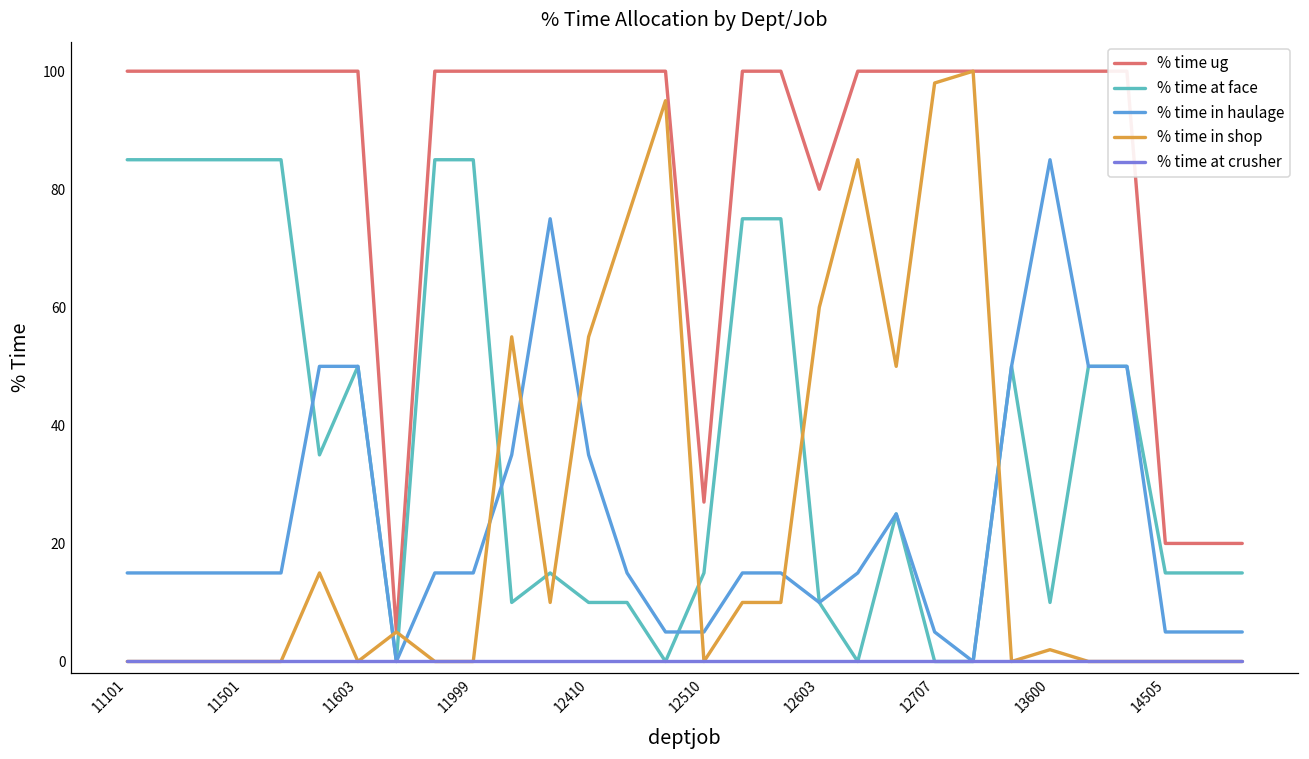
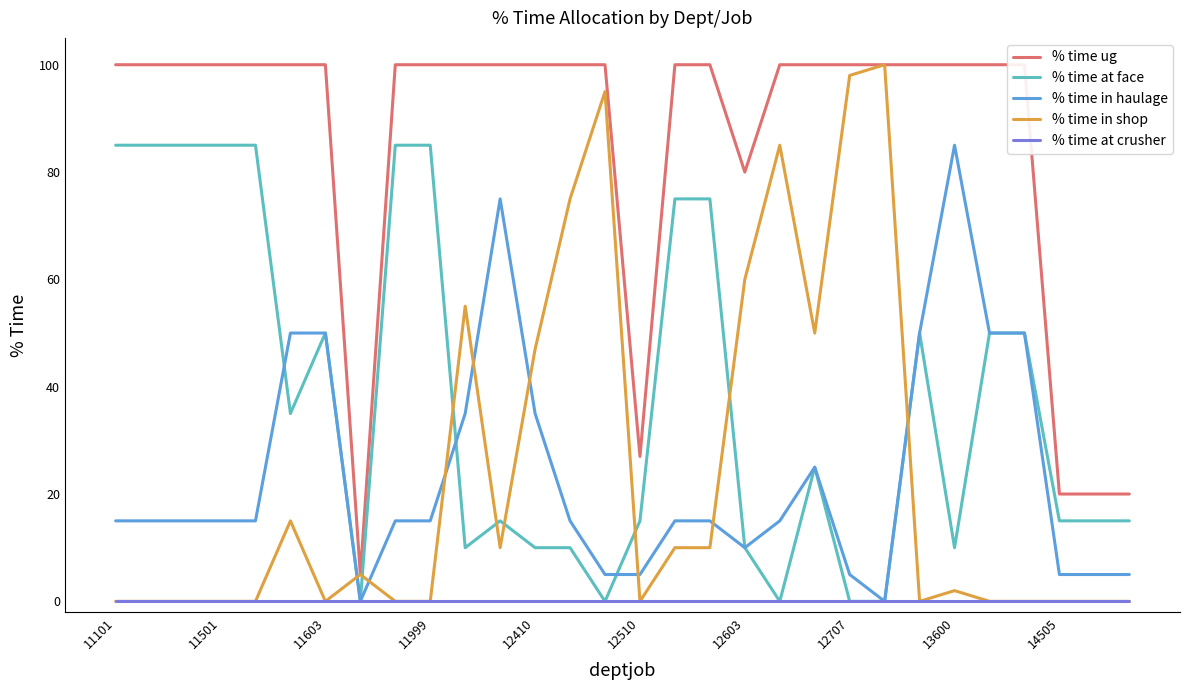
% time in shop, 12410: 55 -> 47
